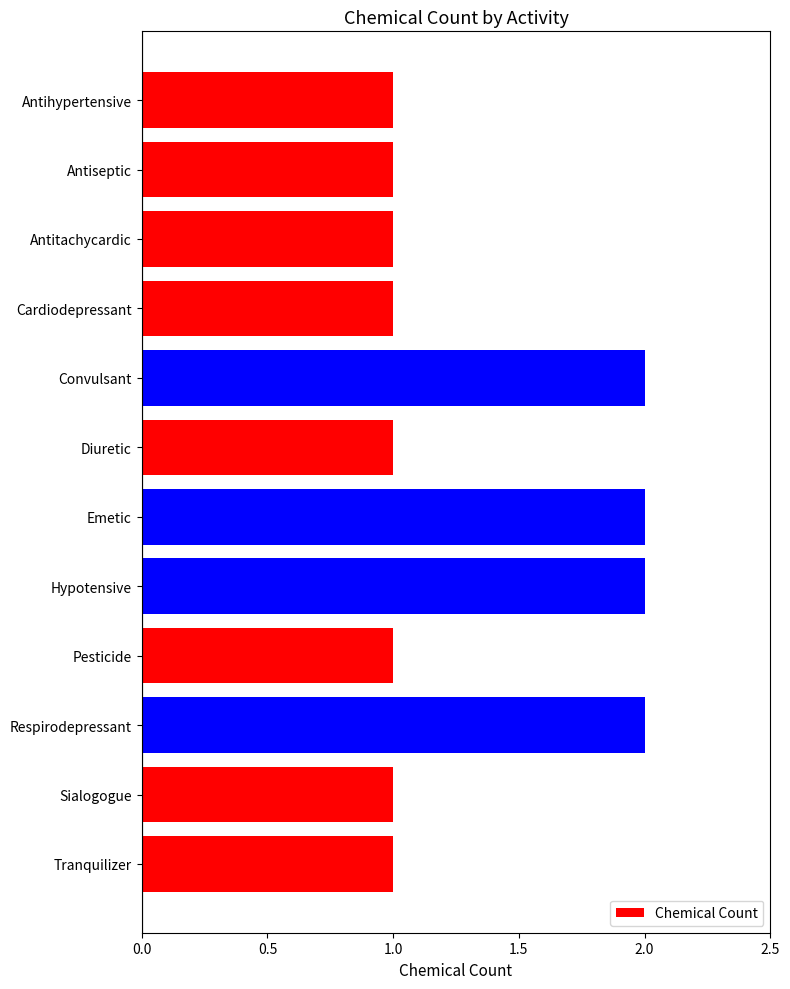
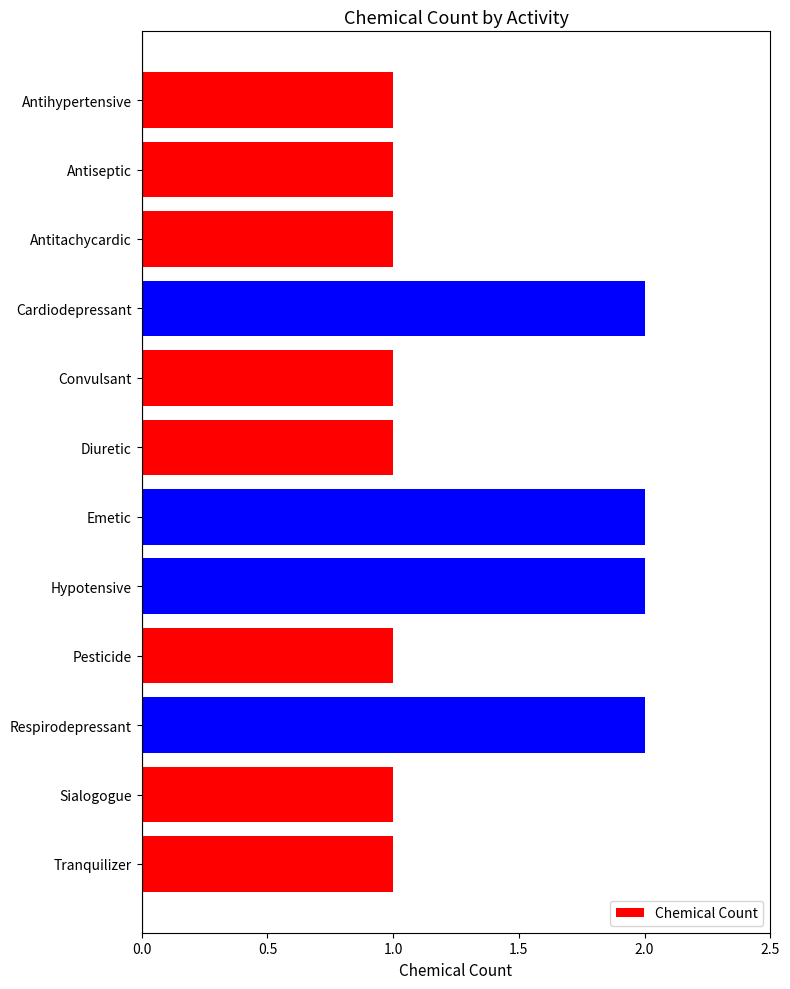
Cardiodepressant: 1 -> 2
Convulsant: 2 -> 1
